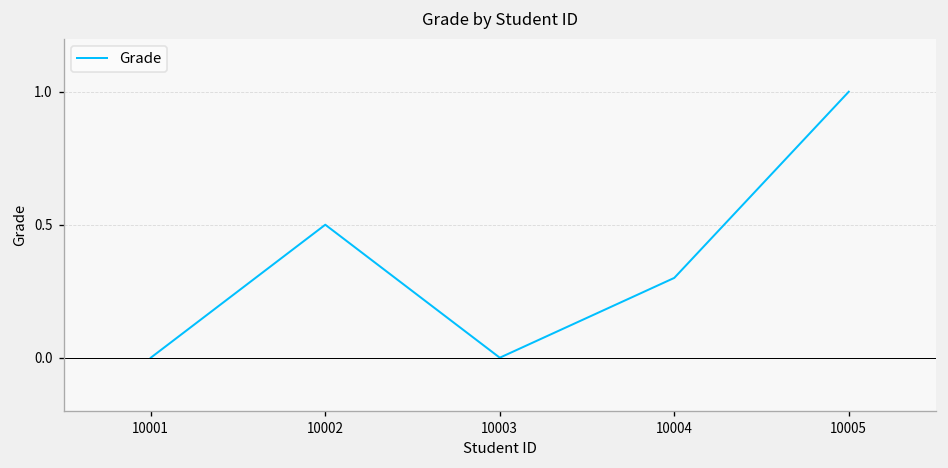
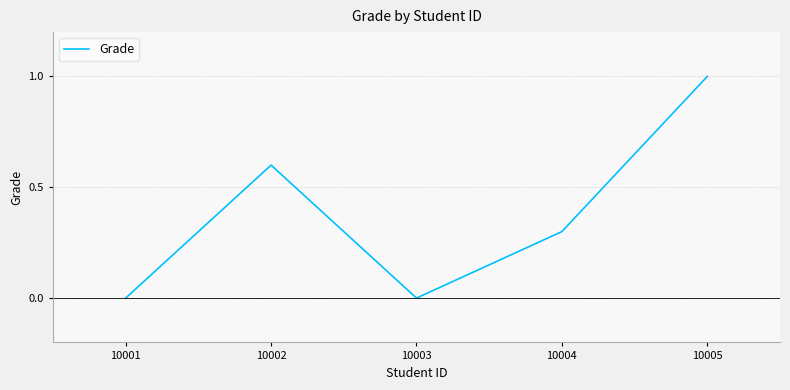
10002: 0.5 -> 0.6
